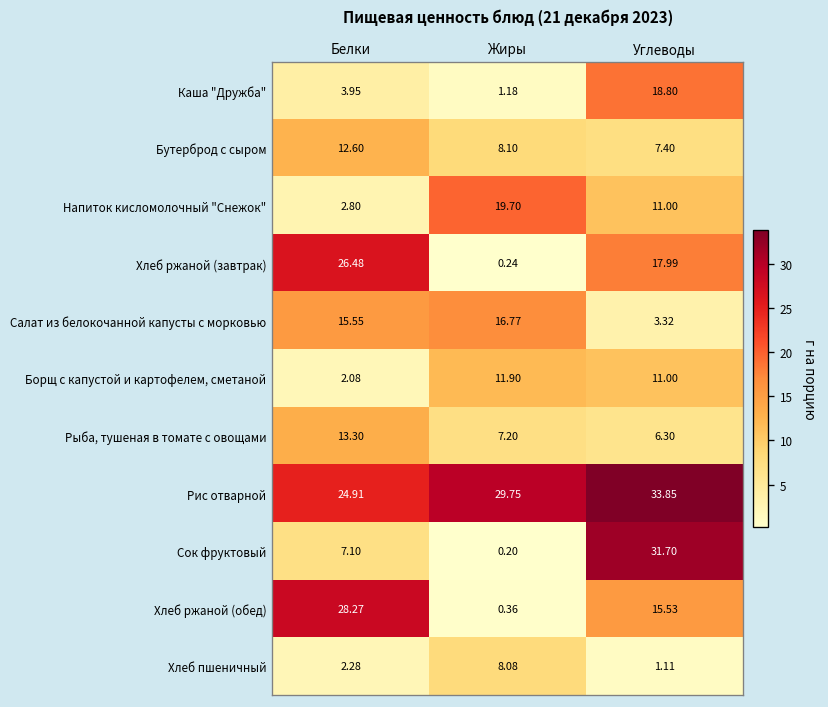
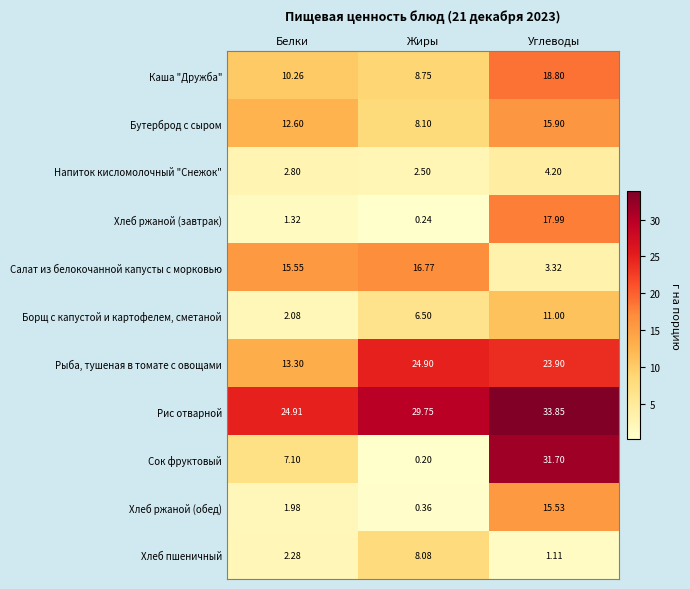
Каша "Дружба", Белки: 3.95 -> 10.26
Каша "Дружба", Жиры: 1.18 -> 8.75
Бутерброд с сыром, Углеводы: 7.40 -> 15.90
Напиток кисломолочный "Снежок", Жиры: 19.70 -> 2.50
Напиток кисломолочный "Снежок", Углеводы: 11.00 -> 4.20
Хлеб ржаной (завтрак), Белки: 26.48 -> 1.32
Борщ с капустой и картофелем, сметаной, Жиры: 11.90 -> 6.50
Рыба, тушеная в томате с овощами, Жиры: 7.20 -> 24.90
Рыба, тушеная в томате с овощами, Углеводы: 6.30 -> 23.90
Хлеб ржаной (обед), Белки: 28.27 -> 1.98
